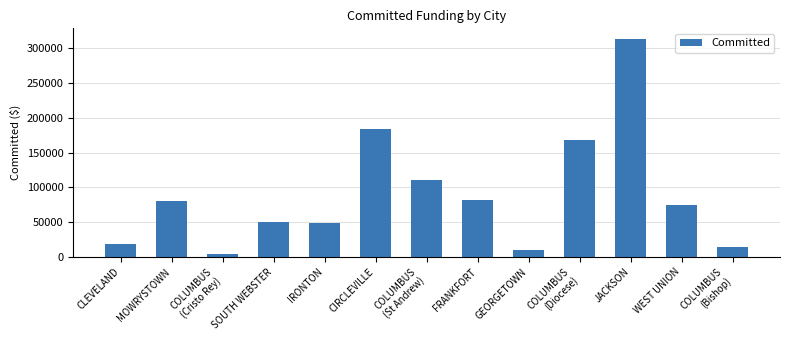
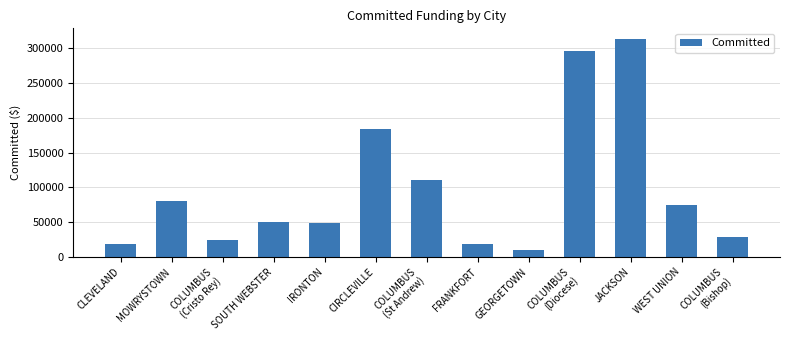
COLUMBUS (Cristo Rey): 0 -> 20000
FRANKFORT: 80000 -> 20000
COLUMBUS (Diocese): 170000 -> 300000
COLUMBUS (Bishop): 10000 -> 30000
